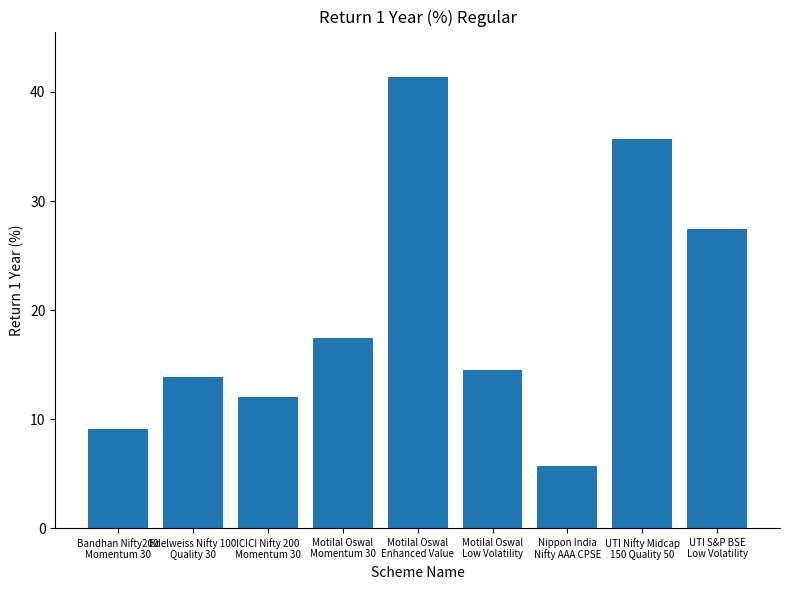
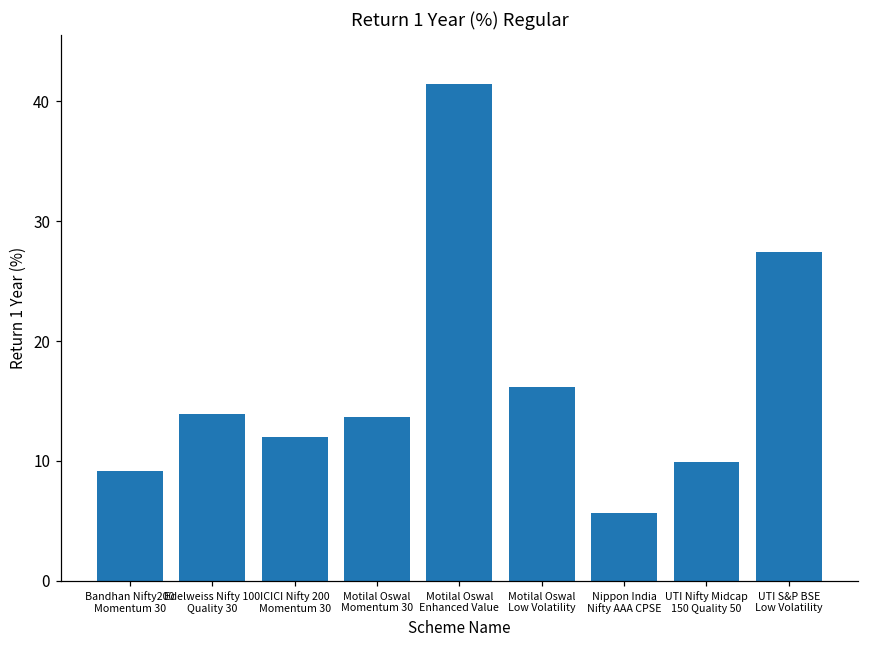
Motilal Oswal Momentum 30: 17.4 -> 13.7
Motilal Oswal Low Volatility: 14.5 -> 16.2
UTI Nifty Midcap 150 Quality 50: 35.7 -> 9.9
